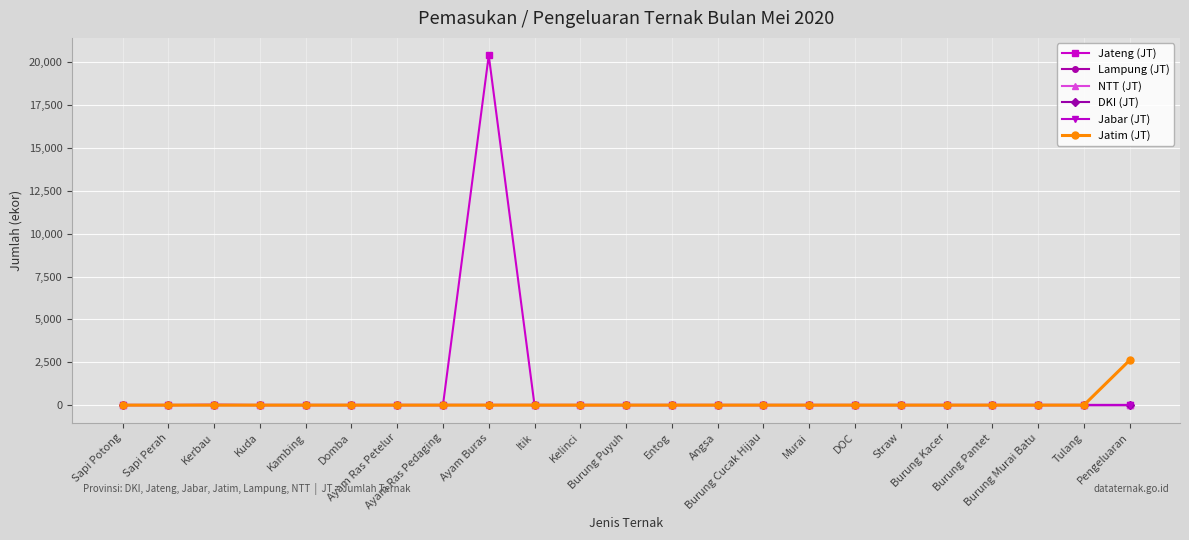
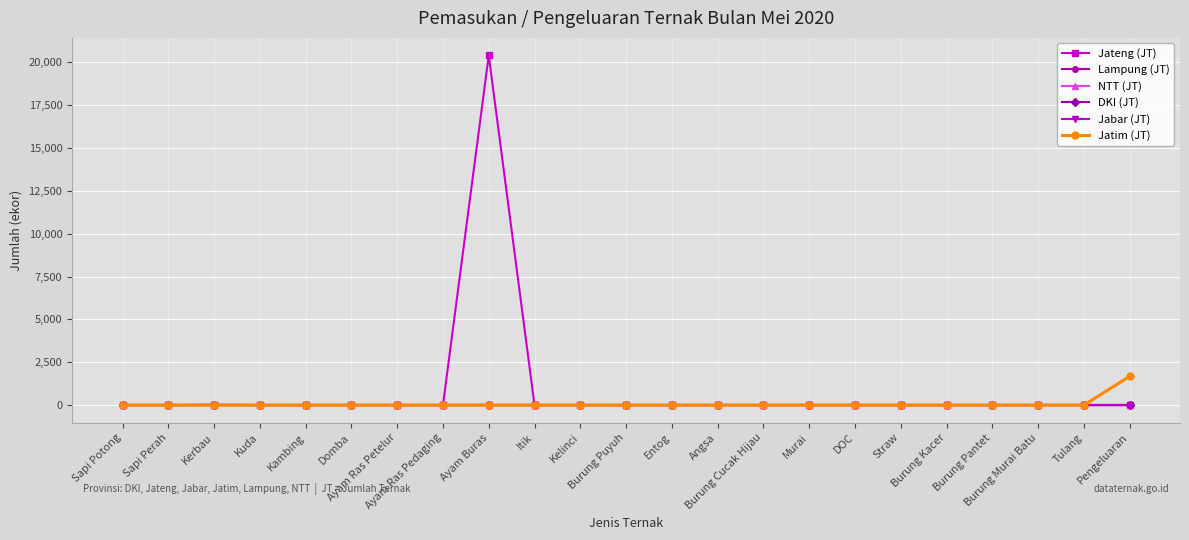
Jatim (JT), Pengeluaran: 2,600 -> 1,700
